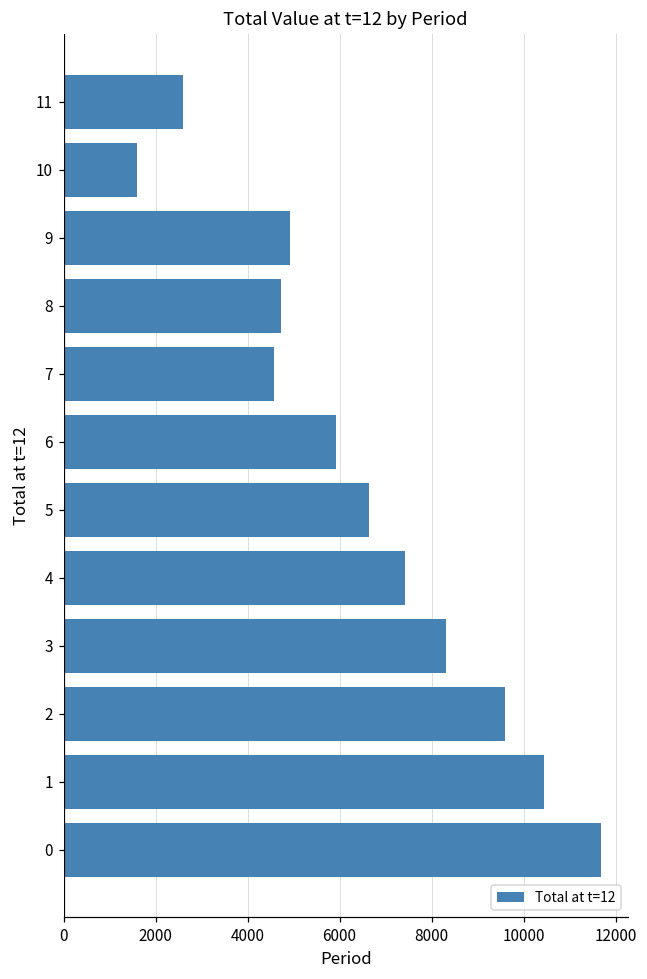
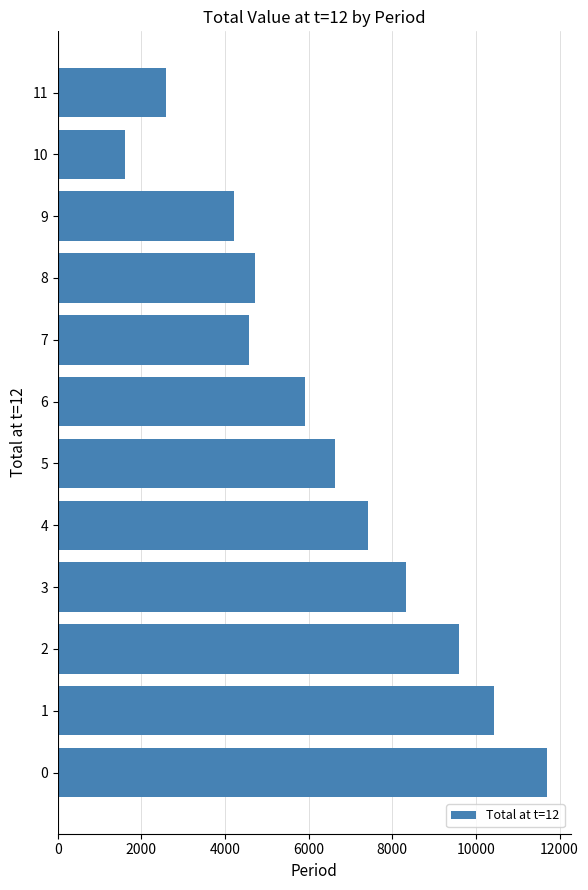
9: 4900 -> 4200
